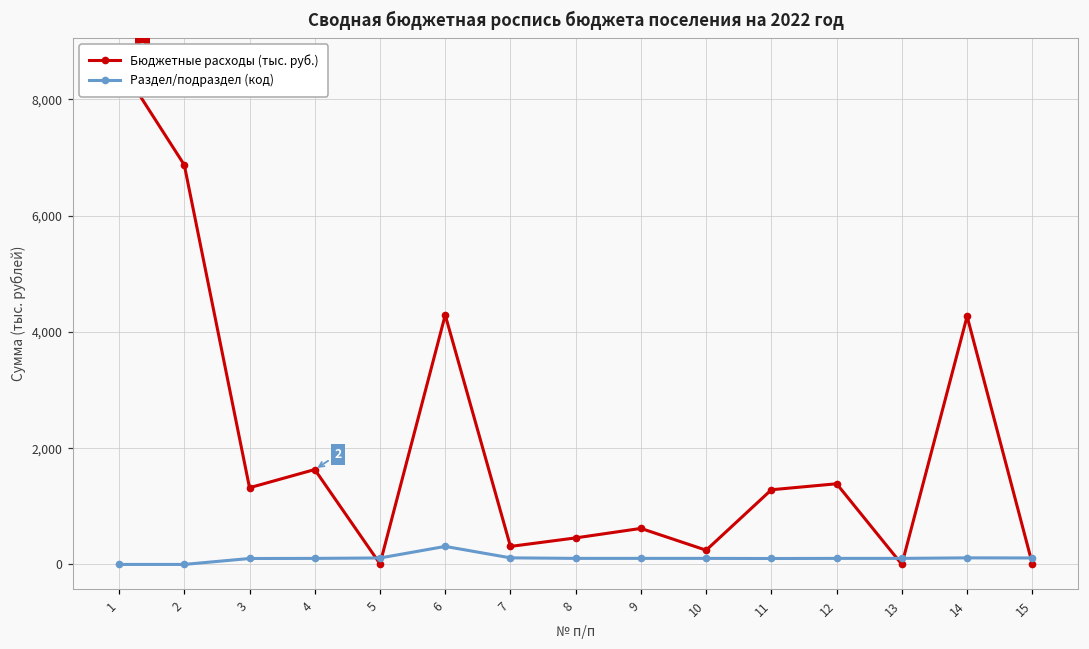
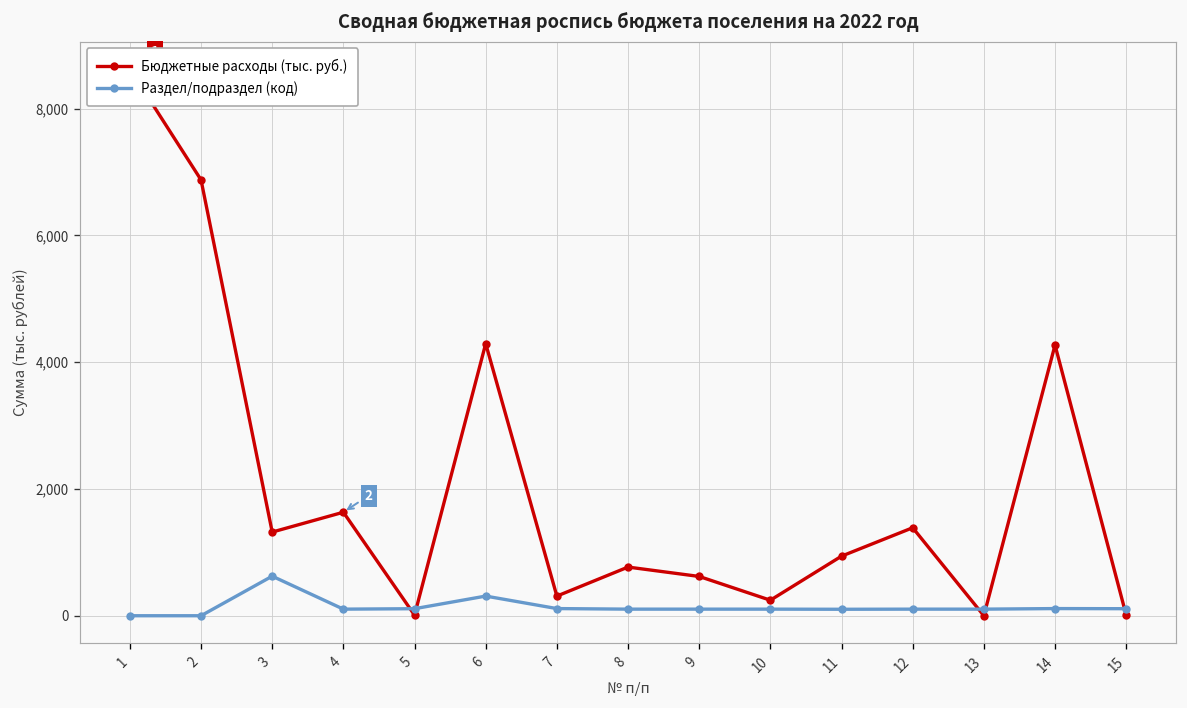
Раздел/подраздел (код), 3: 100 -> 600
Бюджетные расходы (тыс. руб.), 8: 500 -> 800
Бюджетные расходы (тыс. руб.), 11: 1,300 -> 900
